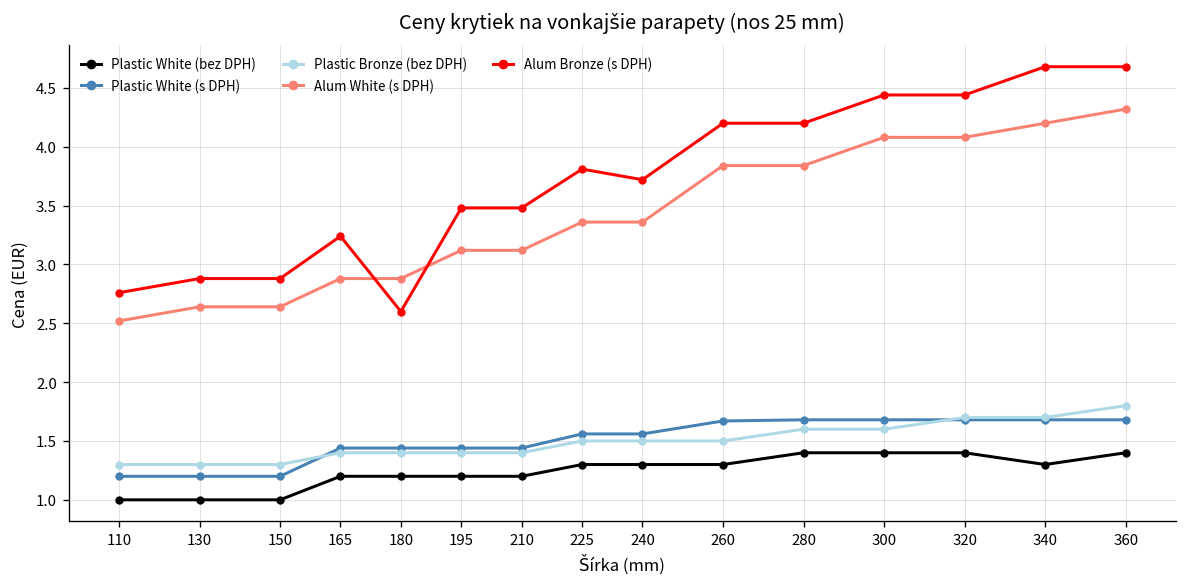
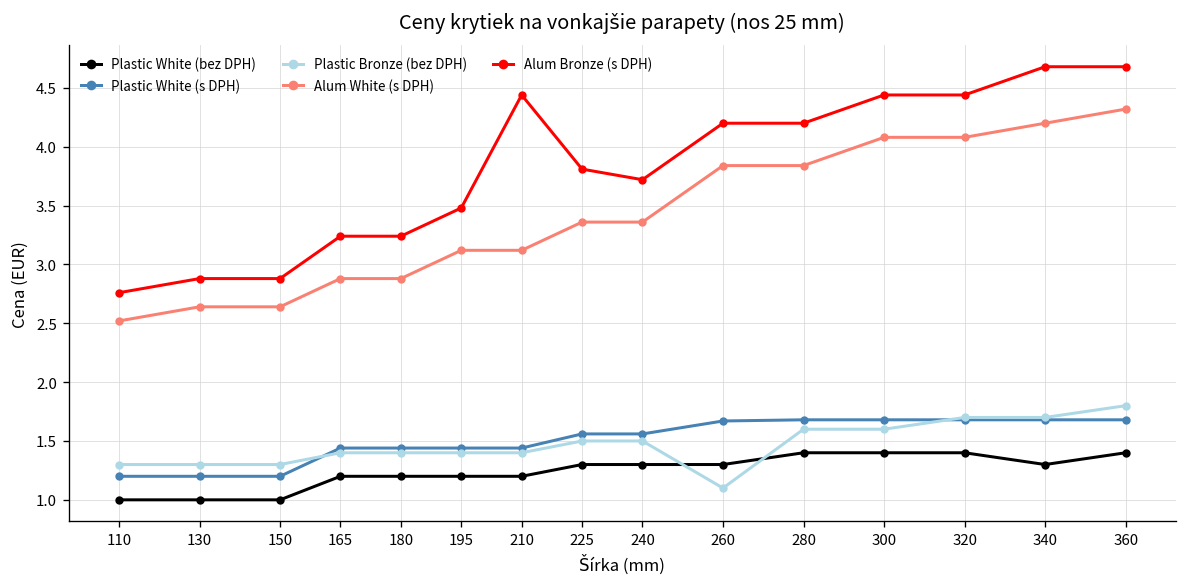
Alum Bronze (s DPH), 180: 2.6 -> 3.2
Alum Bronze (s DPH), 210: 3.5 -> 4.4
Plastic Bronze (bez DPH), 260: 1.5 -> 1.1
